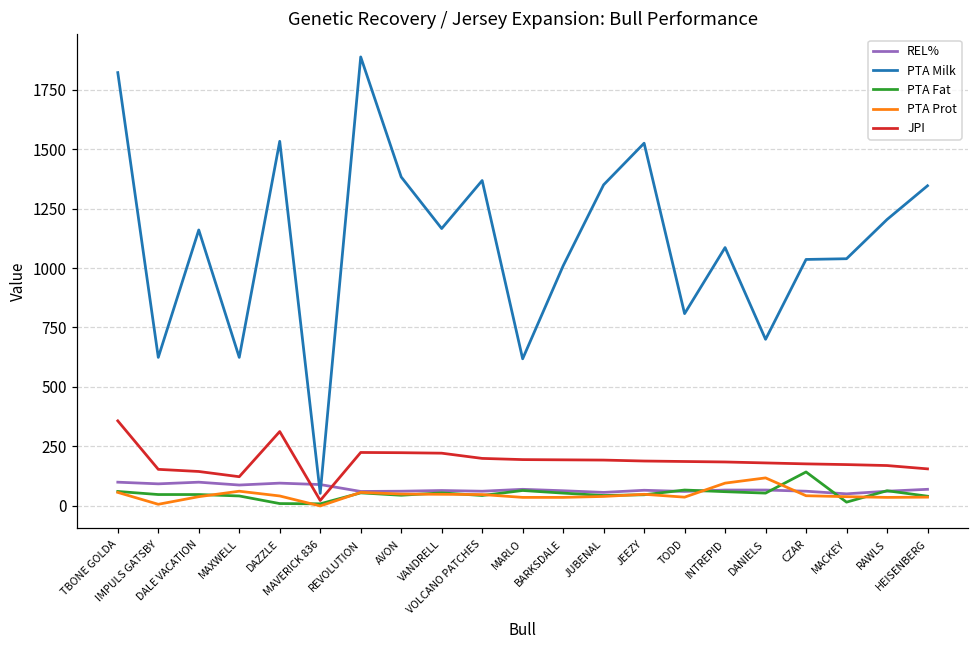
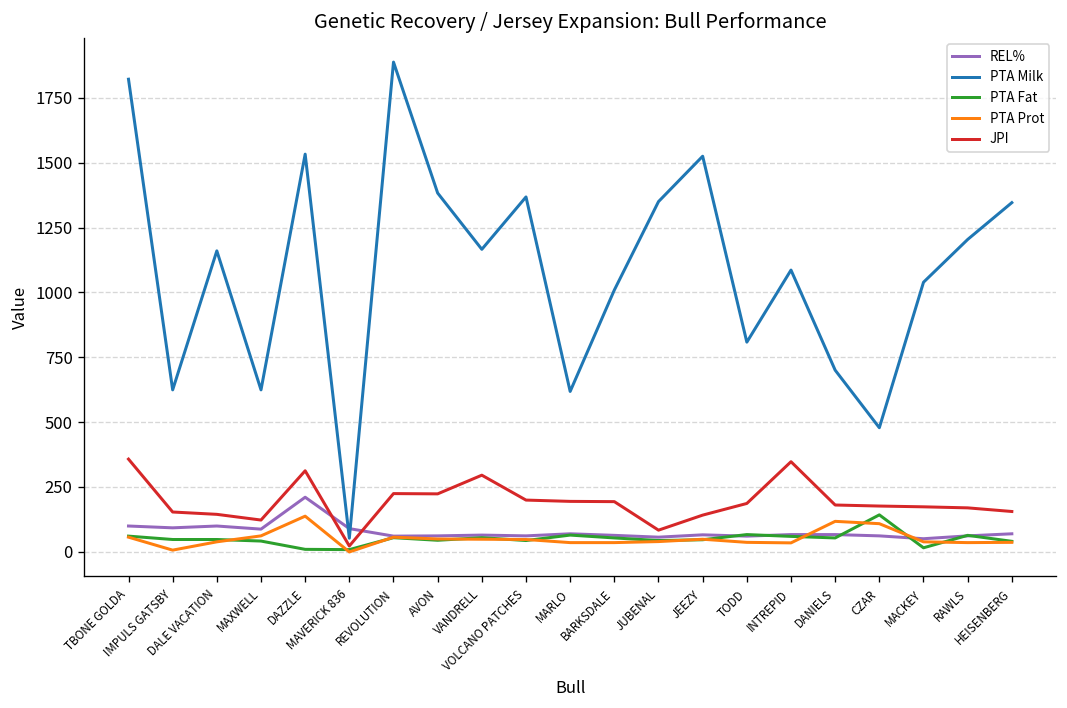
REL%, DAZZLE: 100 -> 210
PTA Prot, DAZZLE: 40 -> 140
JPI, VANDRELL: 220 -> 300
JPI, JUBENAL: 190 -> 80
JPI, JEEZY: 190 -> 140
PTA Prot, INTREPID: 100 -> 30
JPI, INTREPID: 180 -> 350
PTA Milk, CZAR: 1040 -> 480
PTA Prot, CZAR: 40 -> 110
